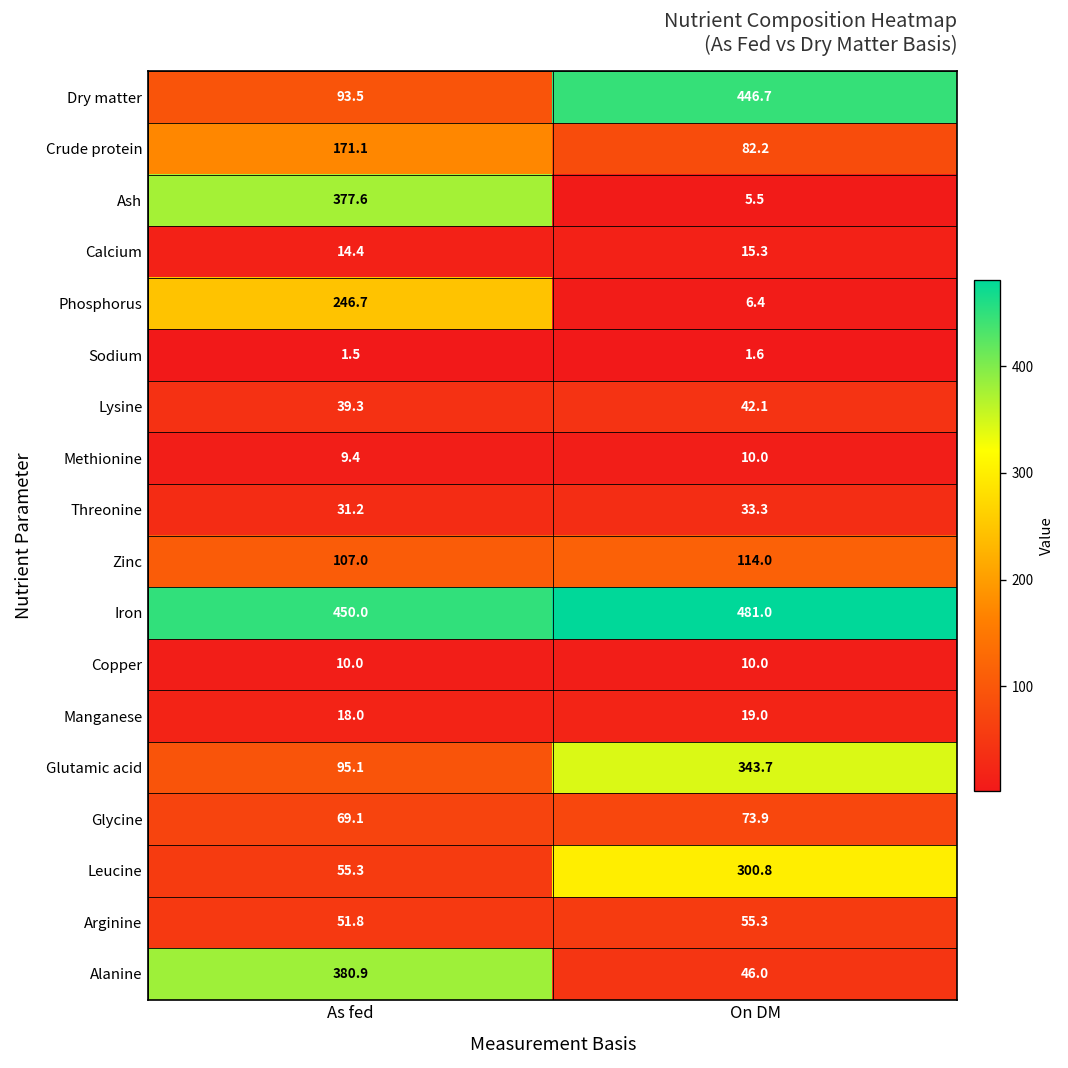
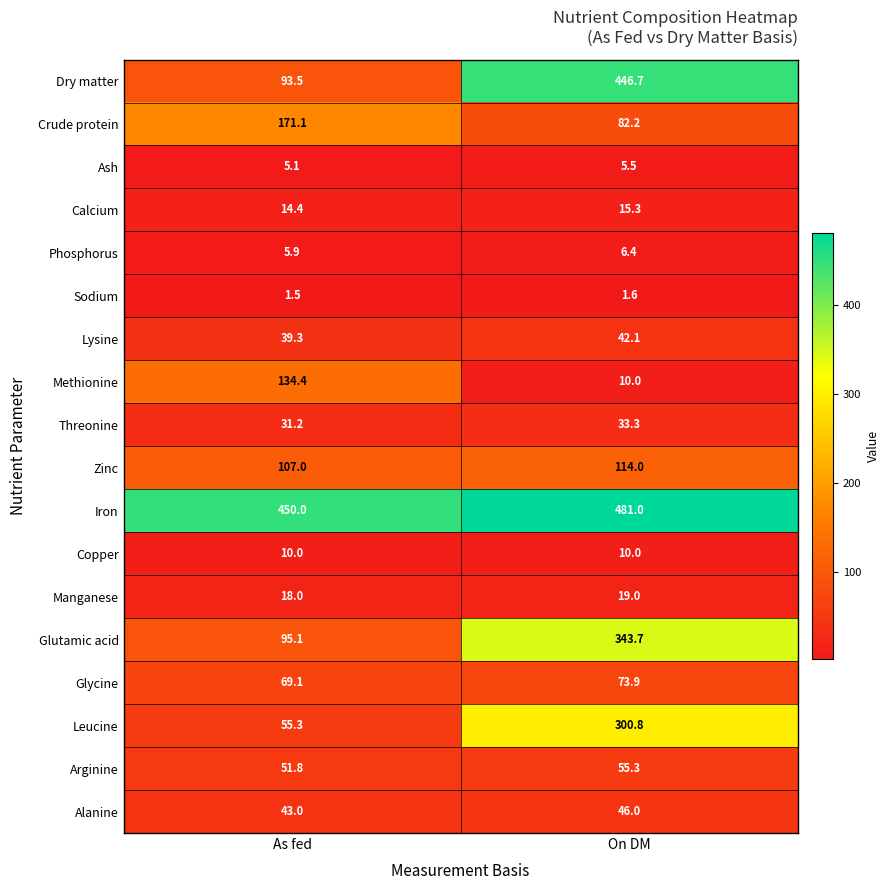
Ash, As fed: 377.6 -> 5.1
Phosphorus, As fed: 246.7 -> 5.9
Methionine, As fed: 9.4 -> 134.4
Alanine, As fed: 380.9 -> 43.0
